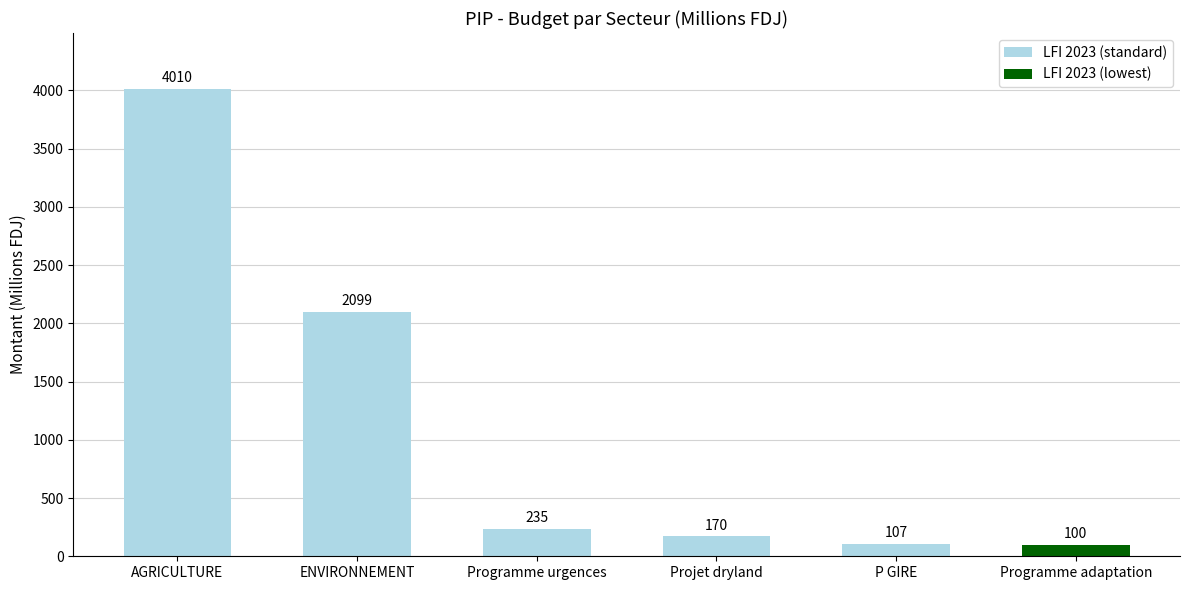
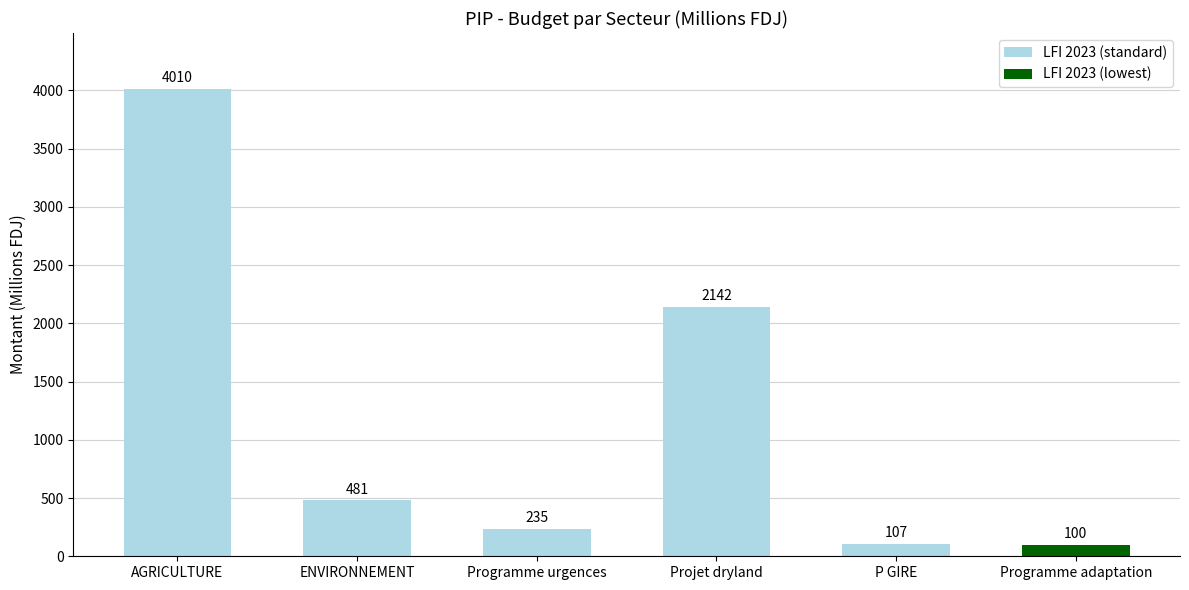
ENVIRONNEMENT: 2099 -> 481
Projet dryland: 170 -> 2142
